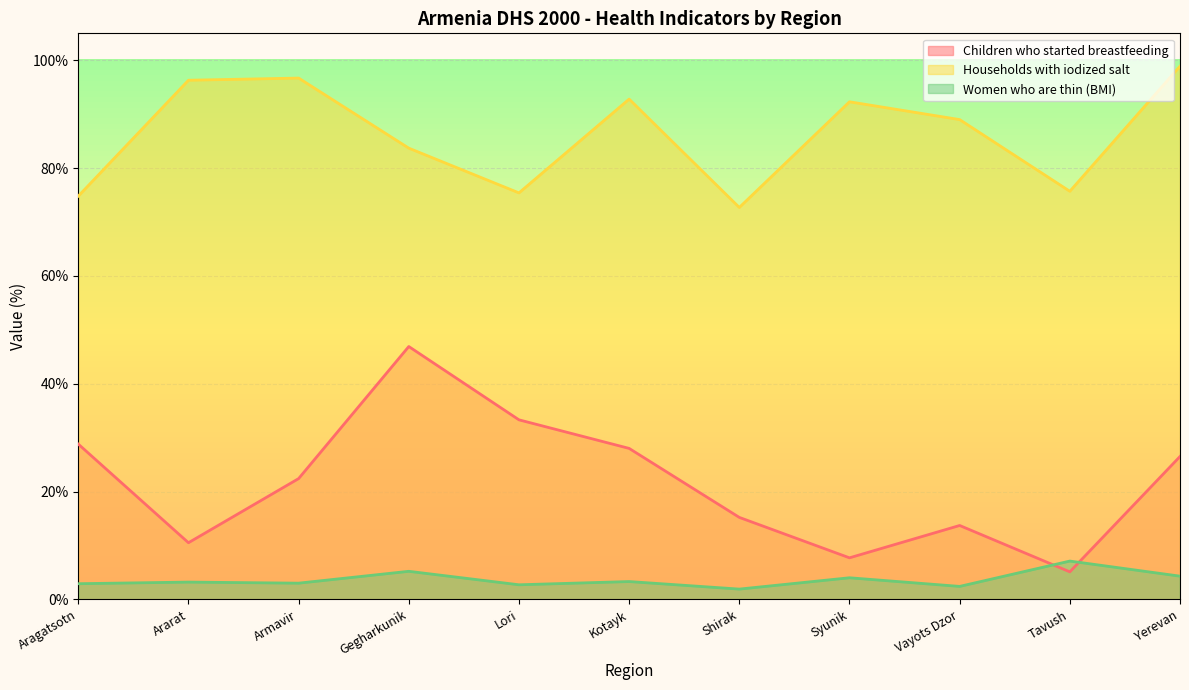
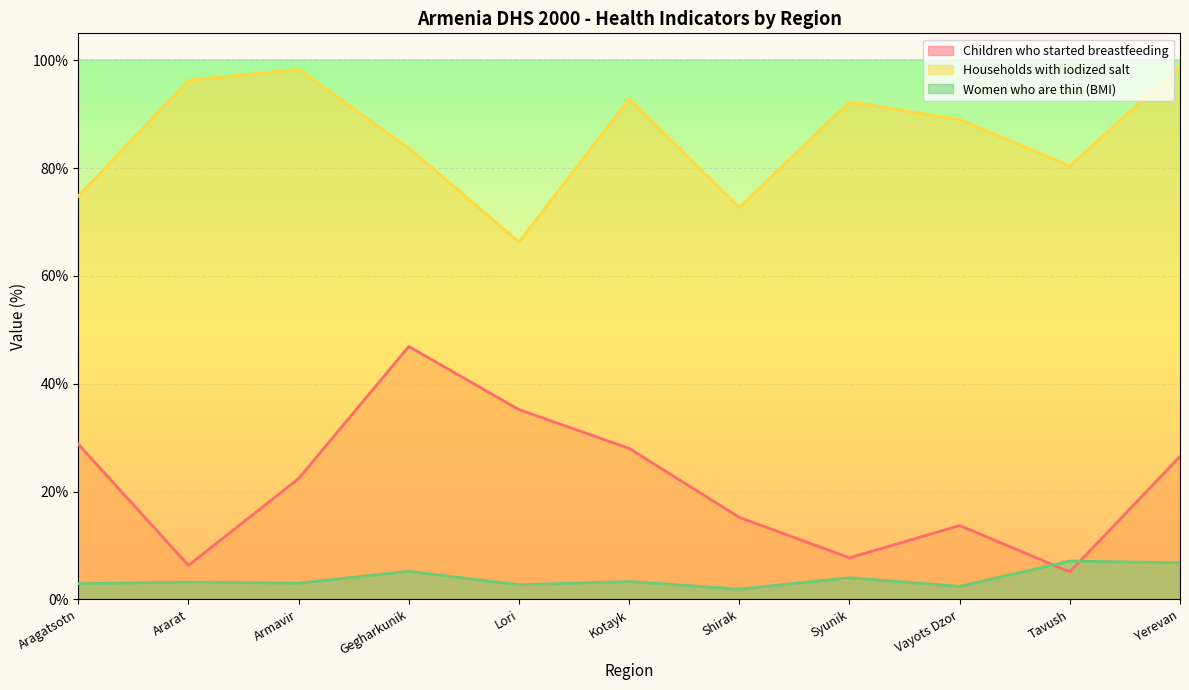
Children who started breastfeeding, Ararat: 11% -> 6%
Households with iodized salt, Armavir: 97% -> 98%
Children who started breastfeeding, Lori: 33% -> 35%
Households with iodized salt, Lori: 75% -> 66%
Households with iodized salt, Tavush: 76% -> 80%
Women who are thin (BMI), Yerevan: 4% -> 7%
